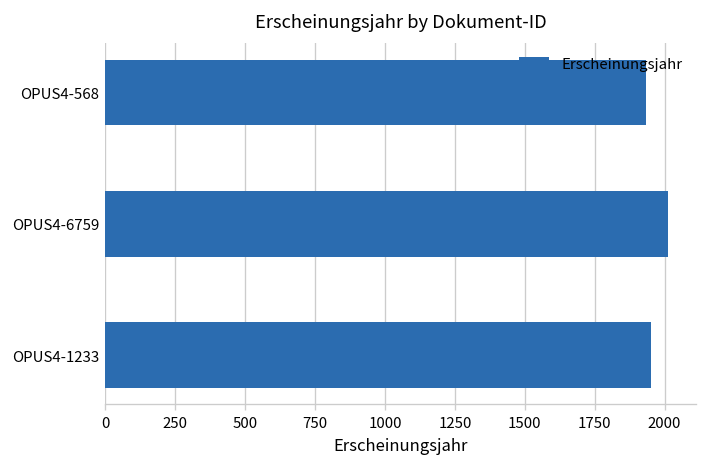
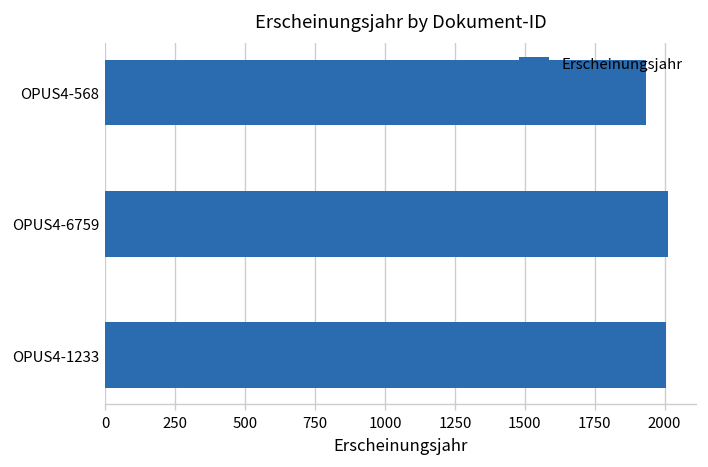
OPUS4-1233: 1950 -> 2010
